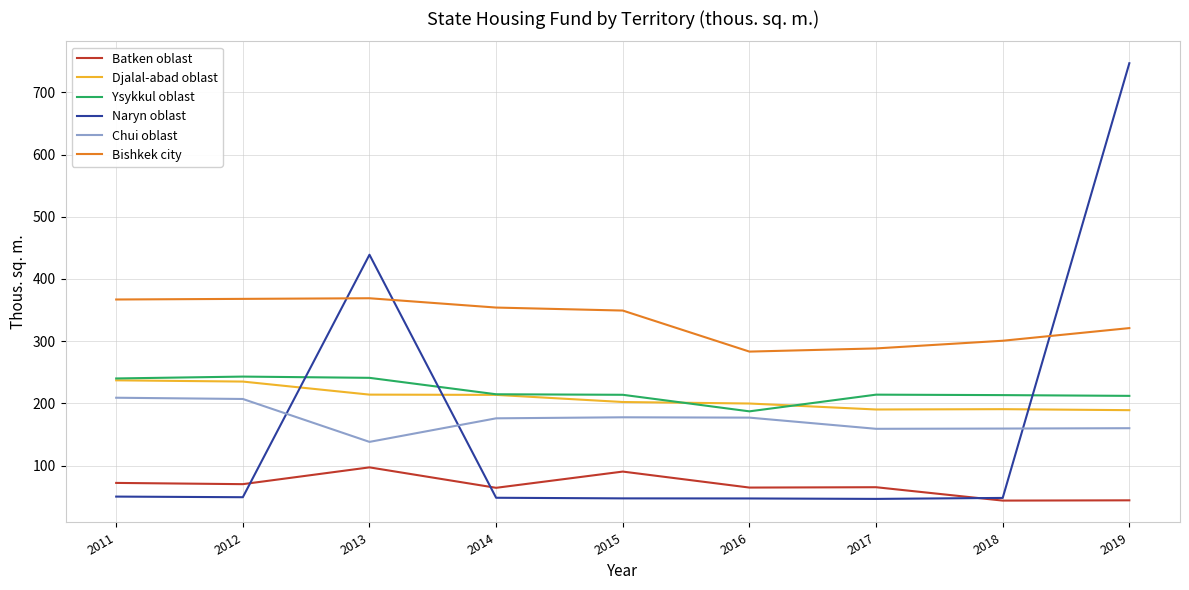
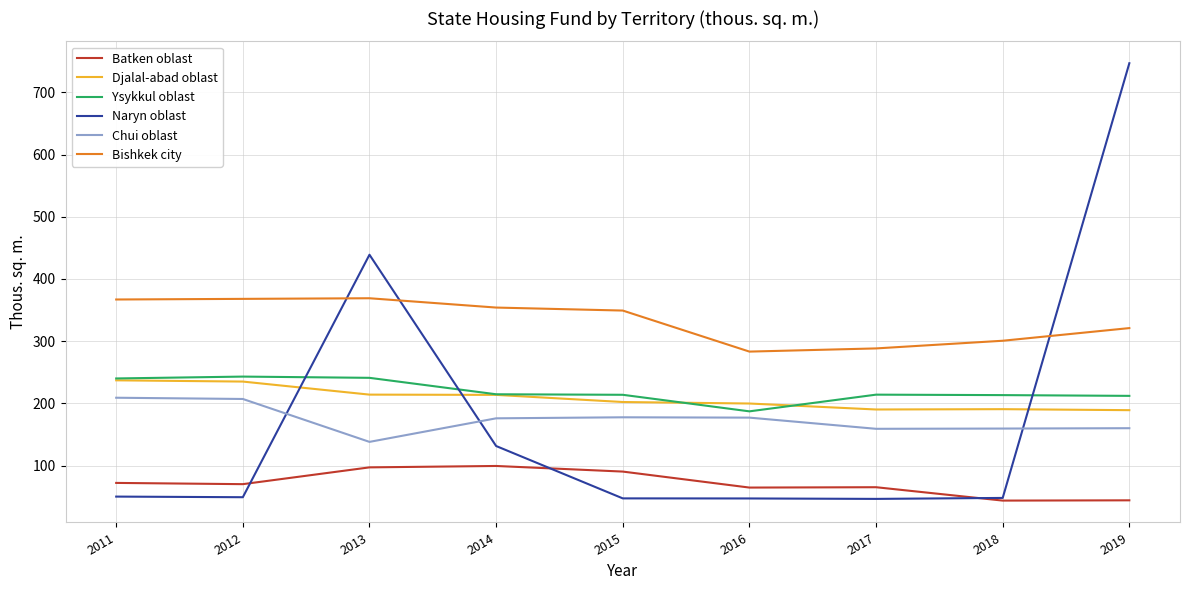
Batken oblast, 2014: 60 -> 100
Naryn oblast, 2014: 50 -> 130
